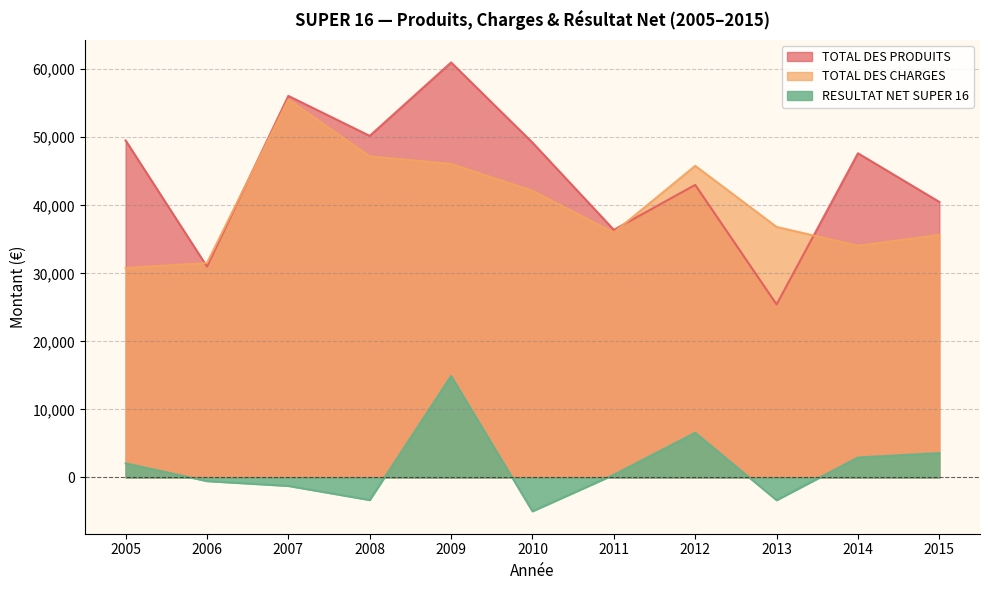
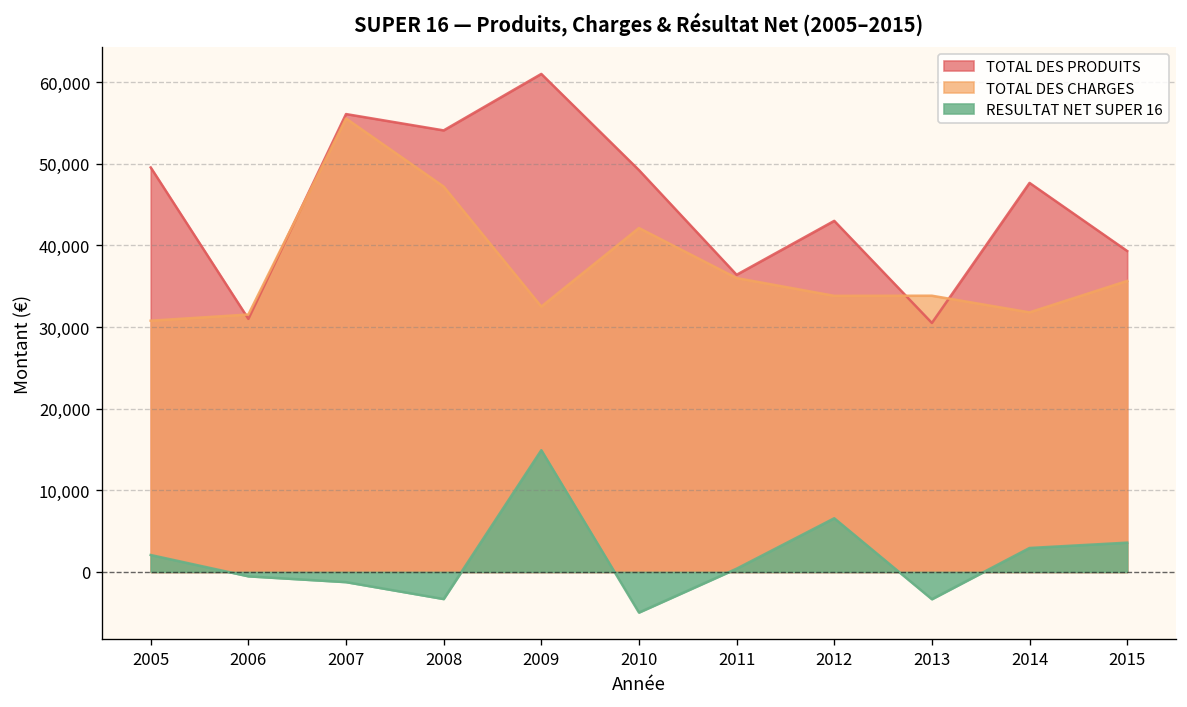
TOTAL DES PRODUITS, 2008: 50,000 -> 54,000
TOTAL DES CHARGES, 2009: 46,000 -> 33,000
TOTAL DES CHARGES, 2012: 46,000 -> 34,000
TOTAL DES PRODUITS, 2013: 25,000 -> 31,000
TOTAL DES CHARGES, 2013: 37,000 -> 34,000
TOTAL DES CHARGES, 2014: 34,000 -> 32,000
TOTAL DES PRODUITS, 2015: 41,000 -> 39,000
